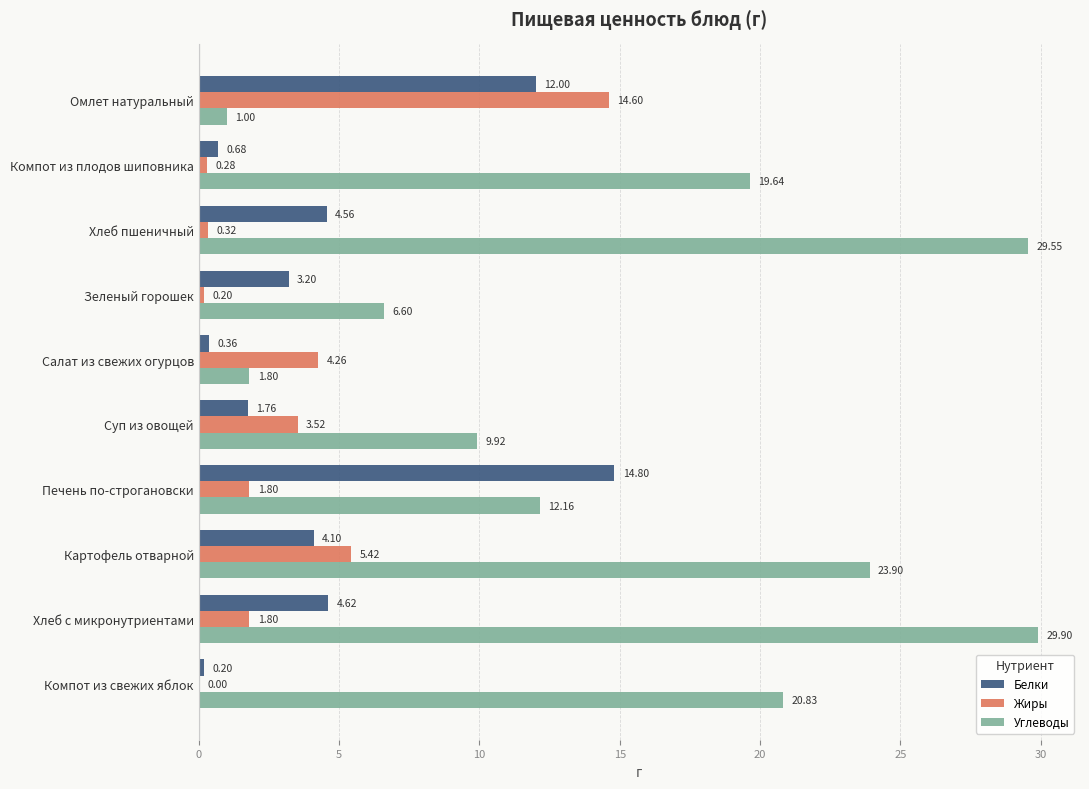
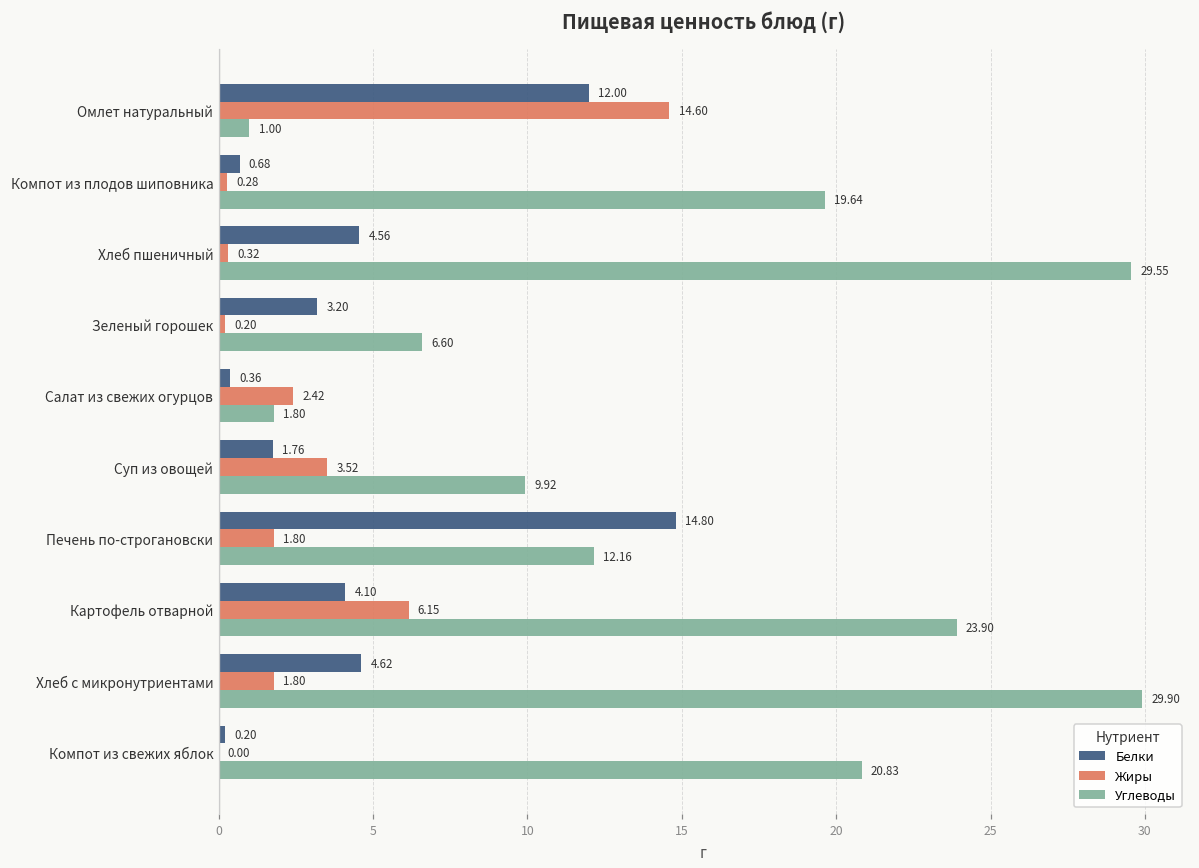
Жиры, Салат из свежих огурцов: 4.26 -> 2.42
Жиры, Картофель отварной: 5.42 -> 6.15
